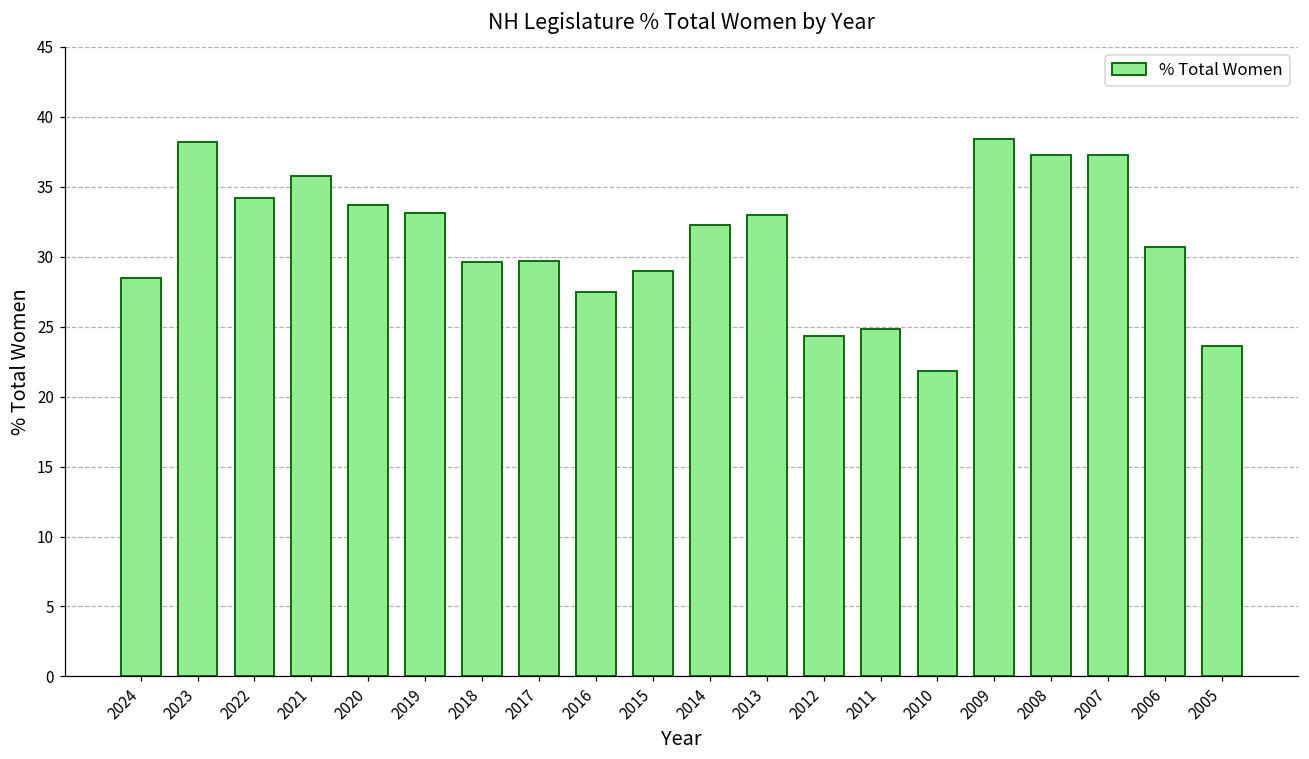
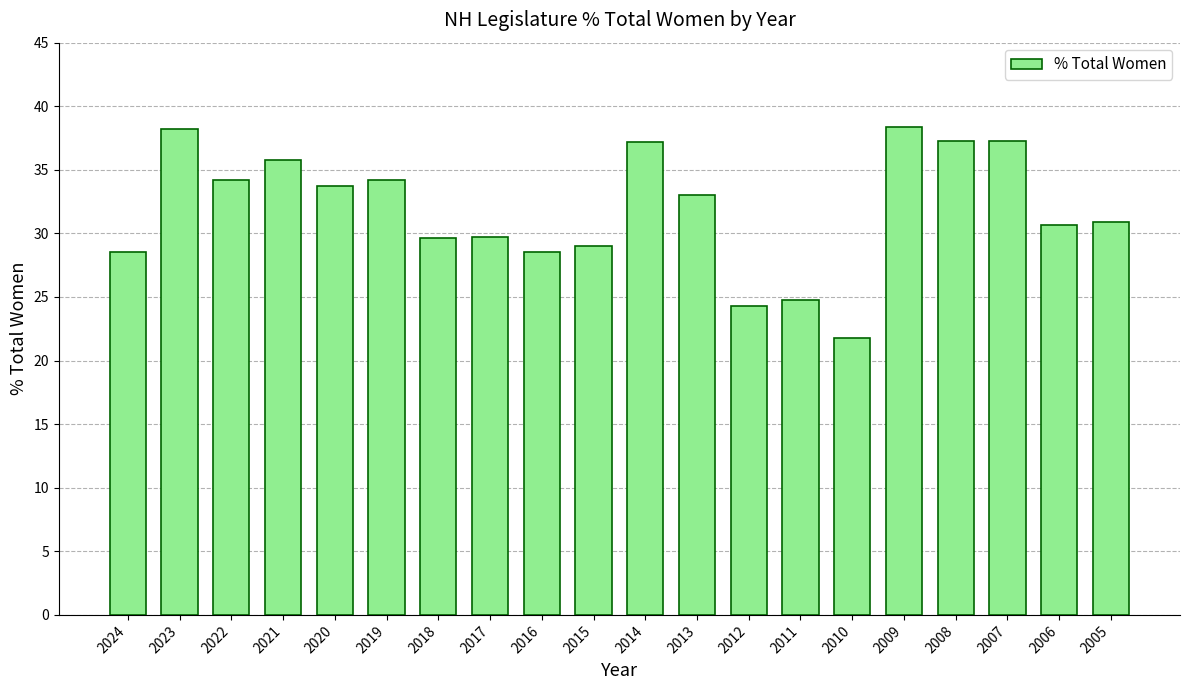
2019: 33.1 -> 34.2
2016: 27.5 -> 28.5
2014: 32.3 -> 37.2
2005: 23.6 -> 30.9
